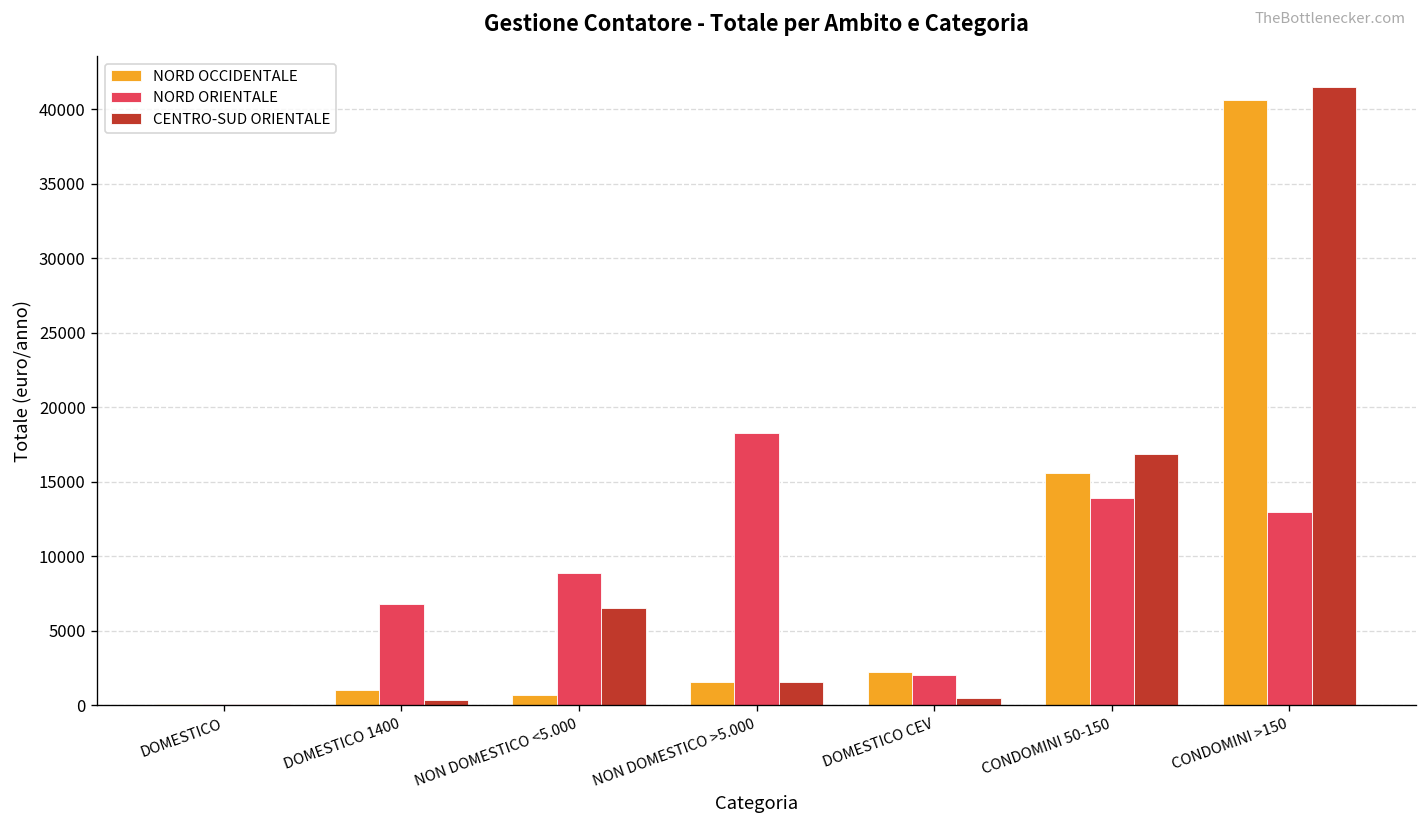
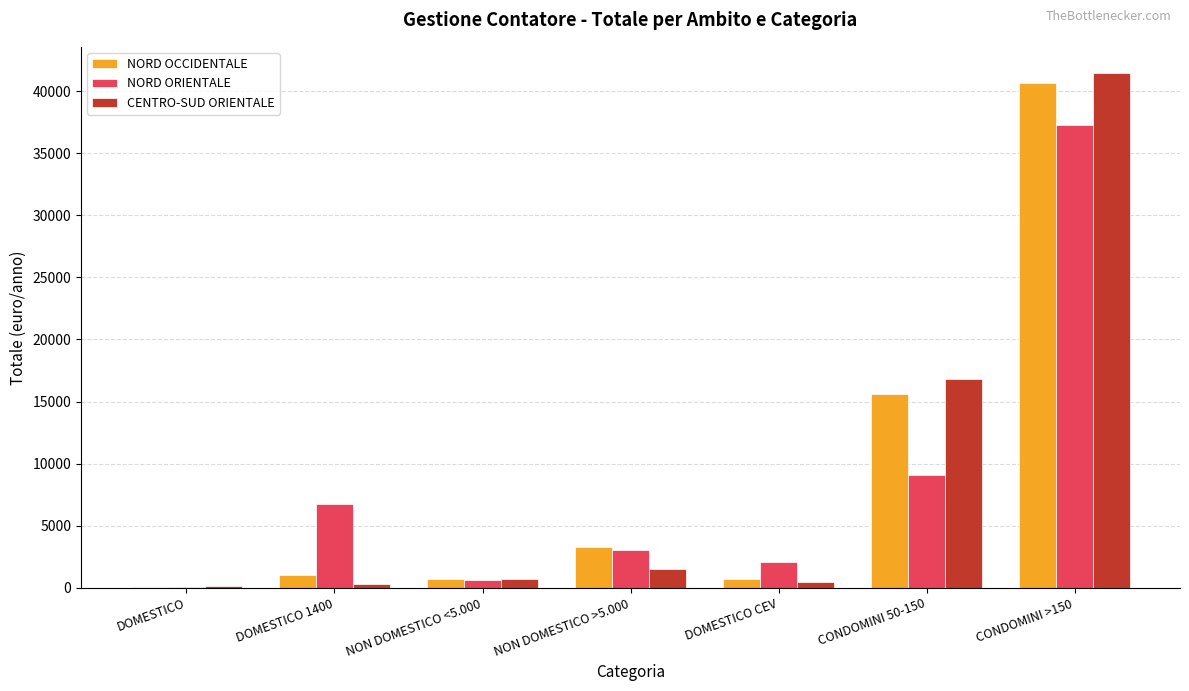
NORD ORIENTALE, NON DOMESTICO <5.000: 8900 -> 600
CENTRO-SUD ORIENTALE, NON DOMESTICO <5.000: 6500 -> 700
NORD OCCIDENTALE, NON DOMESTICO >5.000: 1500 -> 3300
NORD ORIENTALE, NON DOMESTICO >5.000: 18200 -> 3000
NORD OCCIDENTALE, DOMESTICO CEV: 2200 -> 700
NORD ORIENTALE, CONDOMINI 50-150: 13900 -> 9100
NORD ORIENTALE, CONDOMINI >150: 13000 -> 37300
